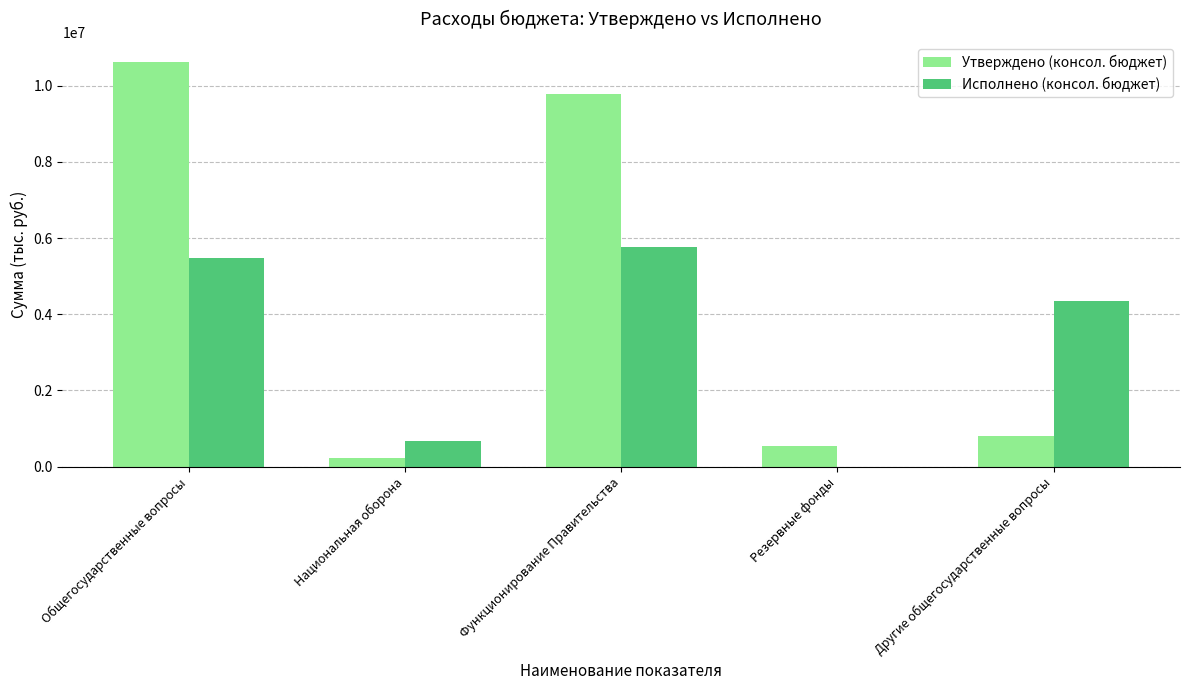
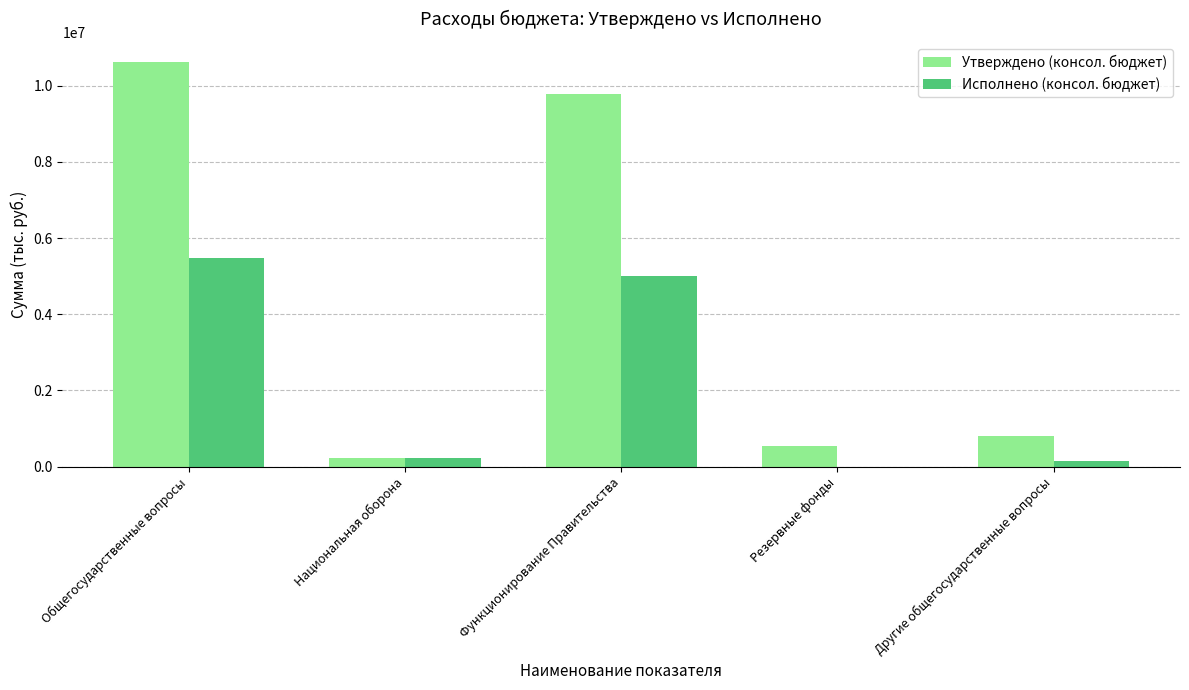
Исполнено (консол. бюджет), Национальная оборона: 700000 -> 200000
Исполнено (консол. бюджет), Функционирование Правительства: 5800000 -> 5000000
Исполнено (консол. бюджет), Другие общегосударственные вопросы: 4300000 -> 200000
